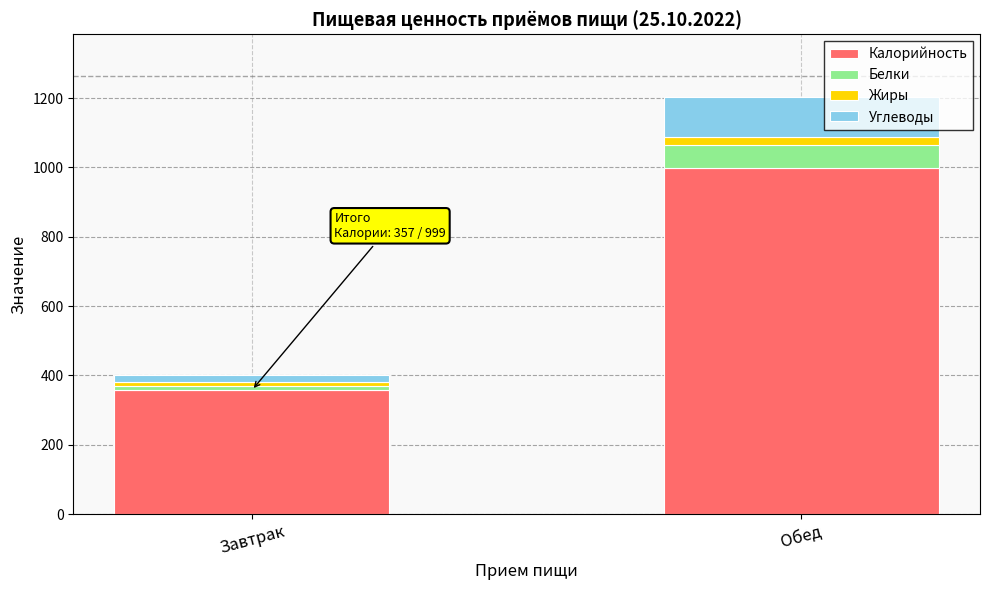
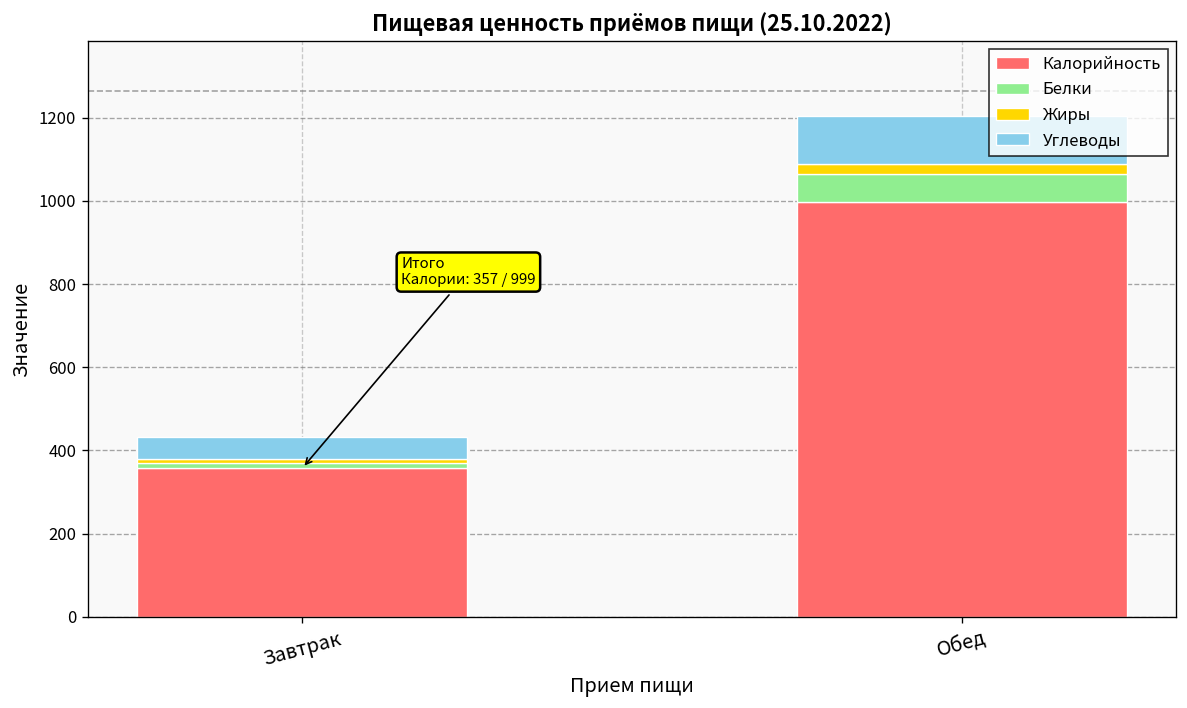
Углеводы, Завтрак: 20 -> 50
